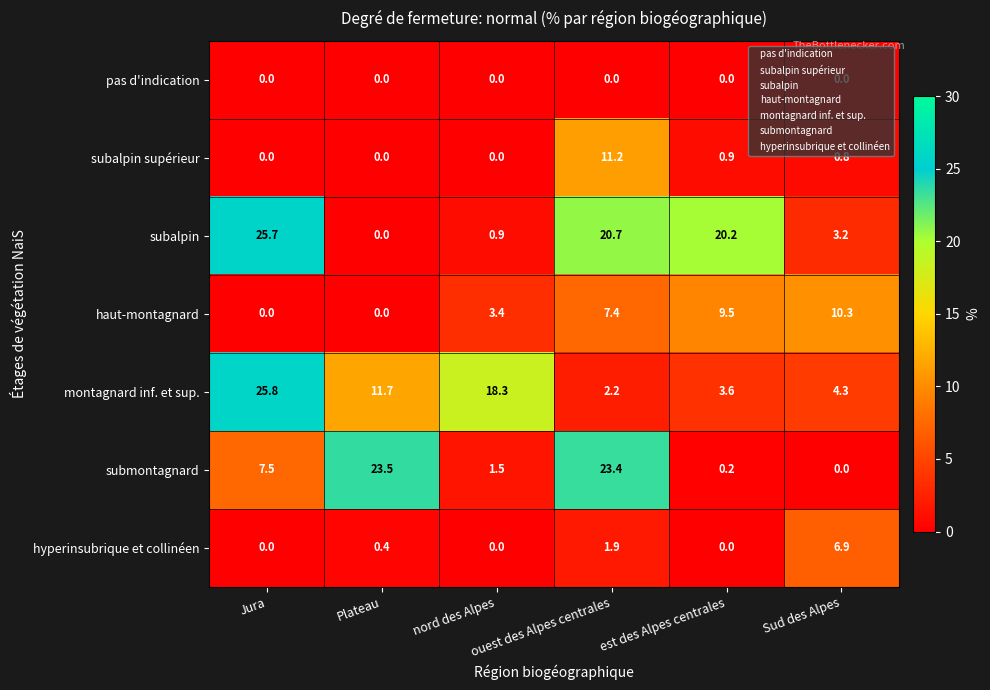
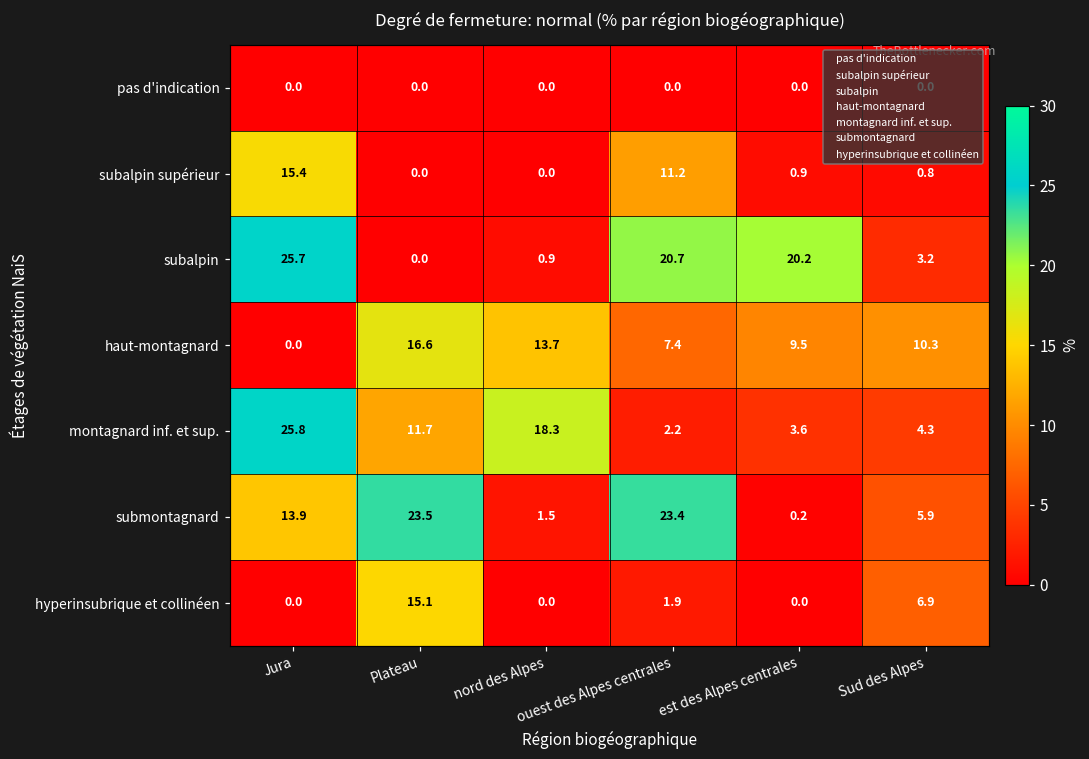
subalpin supérieur, Jura: 0.0 -> 15.4
haut-montagnard, Plateau: 0.0 -> 16.6
haut-montagnard, nord des Alpes: 3.4 -> 13.7
submontagnard, Jura: 7.5 -> 13.9
submontagnard, Sud des Alpes: 0.0 -> 5.9
hyperinsubrique et collinéen, Plateau: 0.4 -> 15.1
